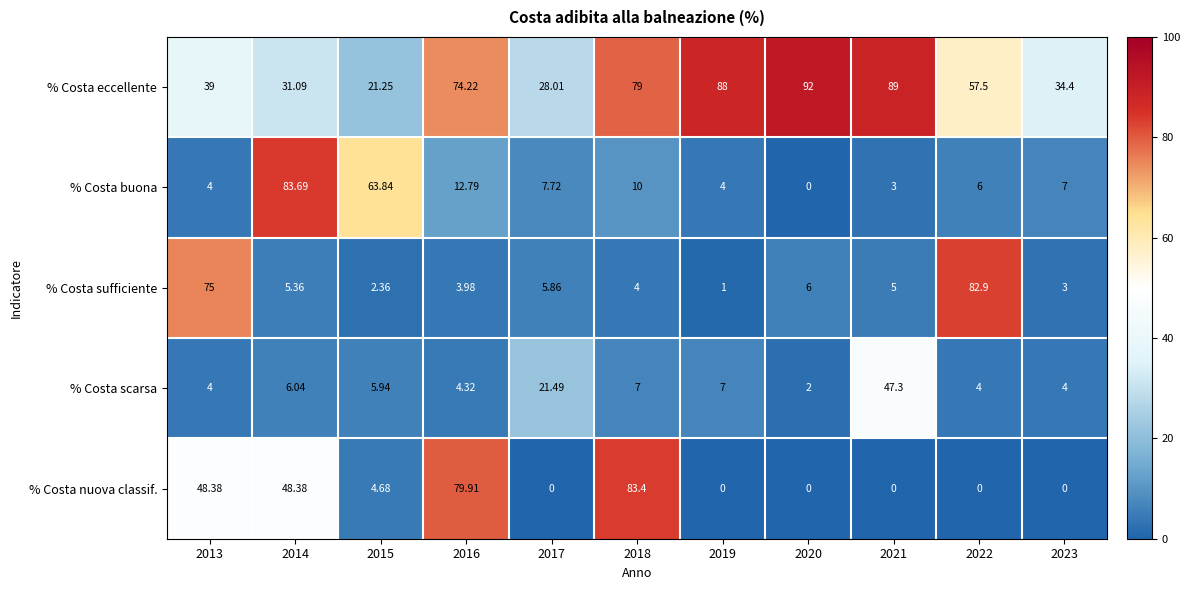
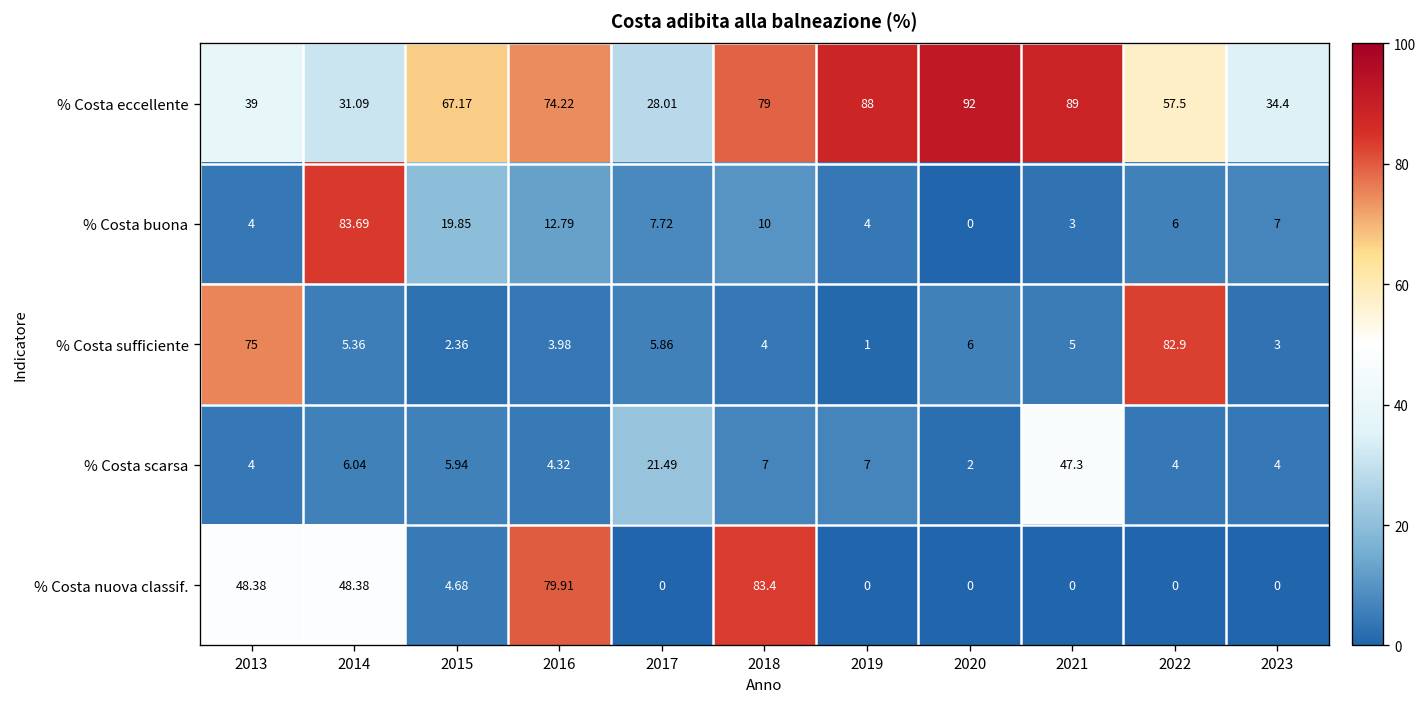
% Costa eccellente, 2015: 21.25 -> 67.17
% Costa buona, 2015: 63.84 -> 19.85
